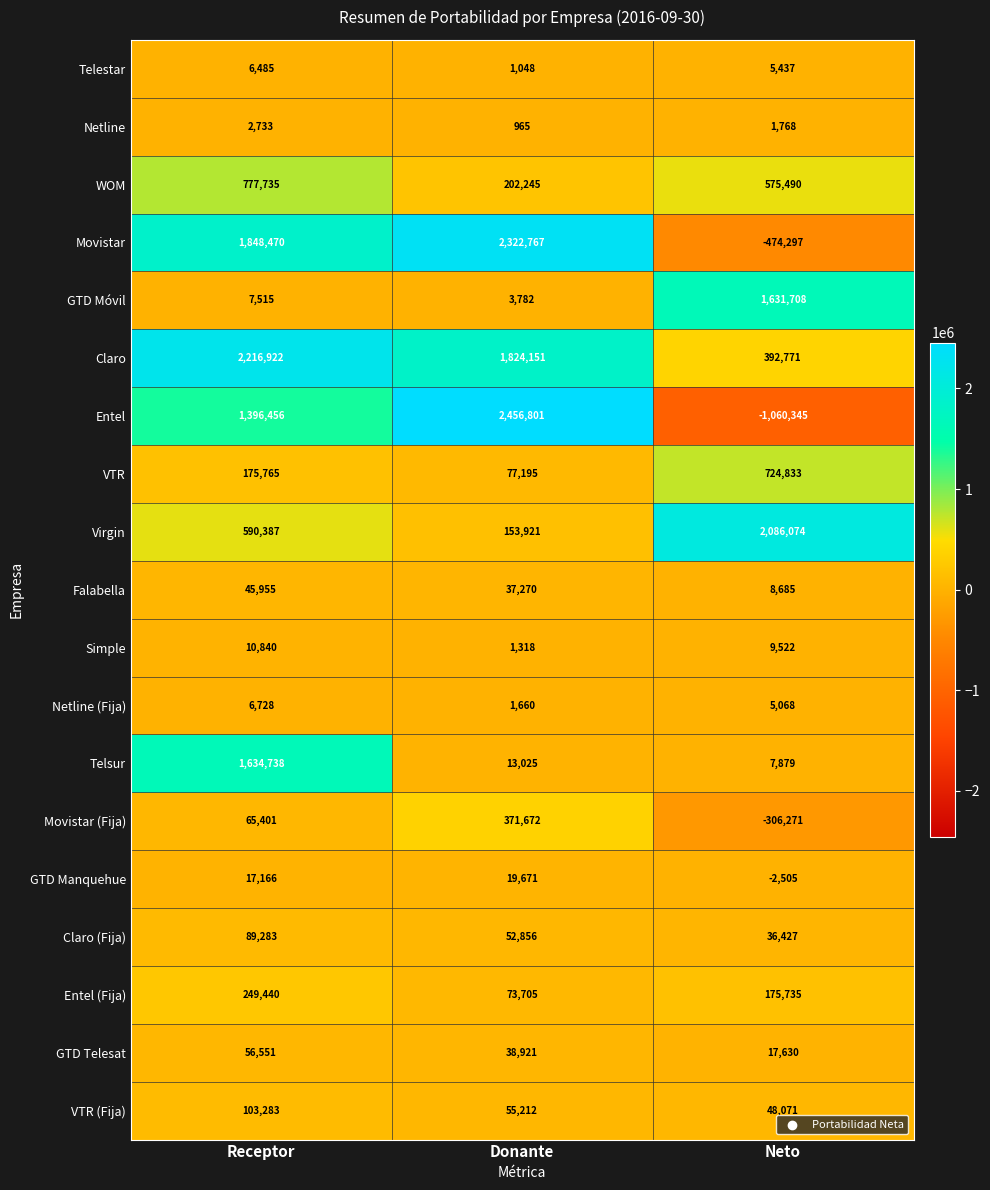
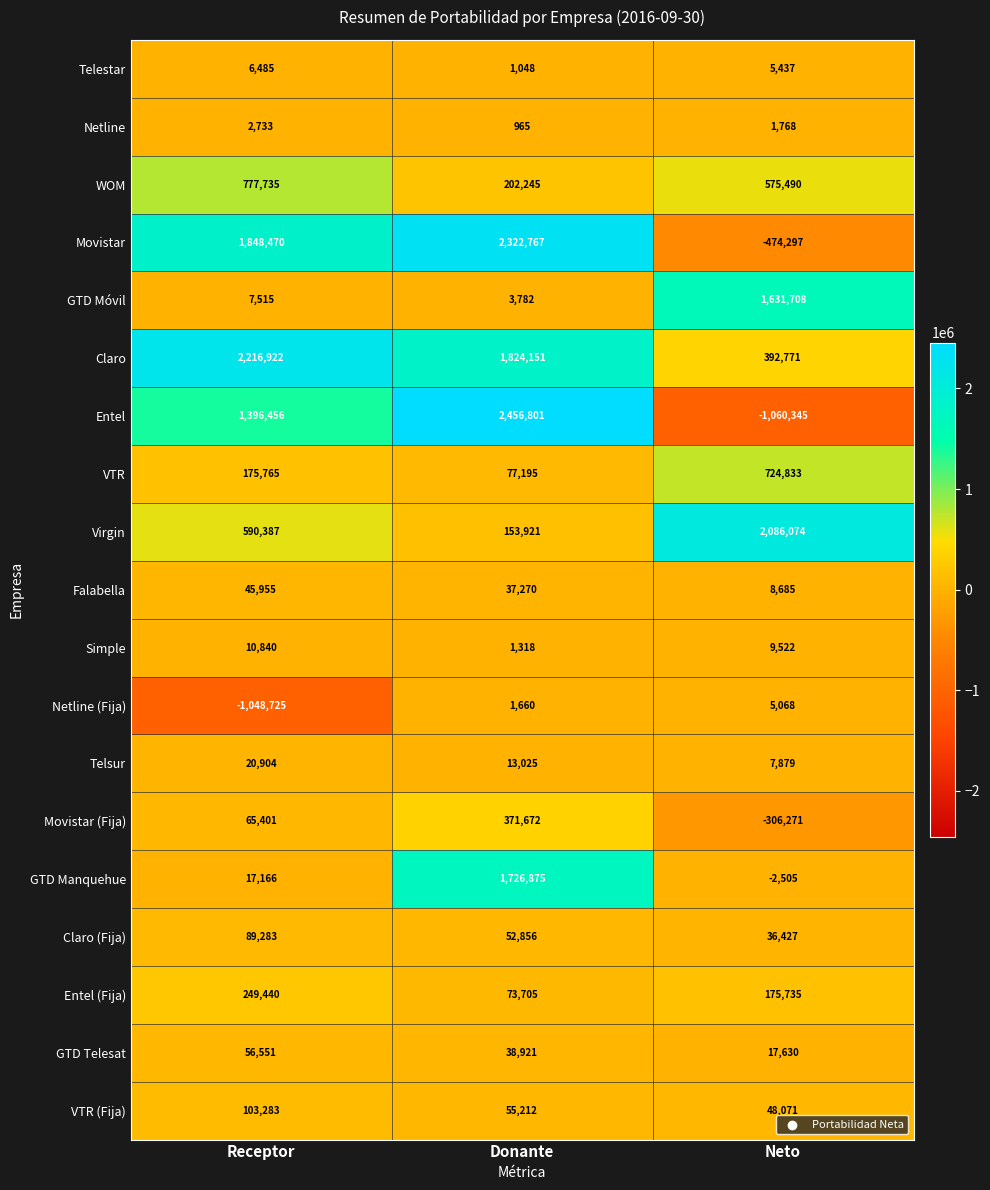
Netline (Fija), Receptor: 6,728 -> -1,048,725
Telsur, Receptor: 1,634,738 -> 20,904
GTD Manquehue, Donante: 19,671 -> 1,726,875
